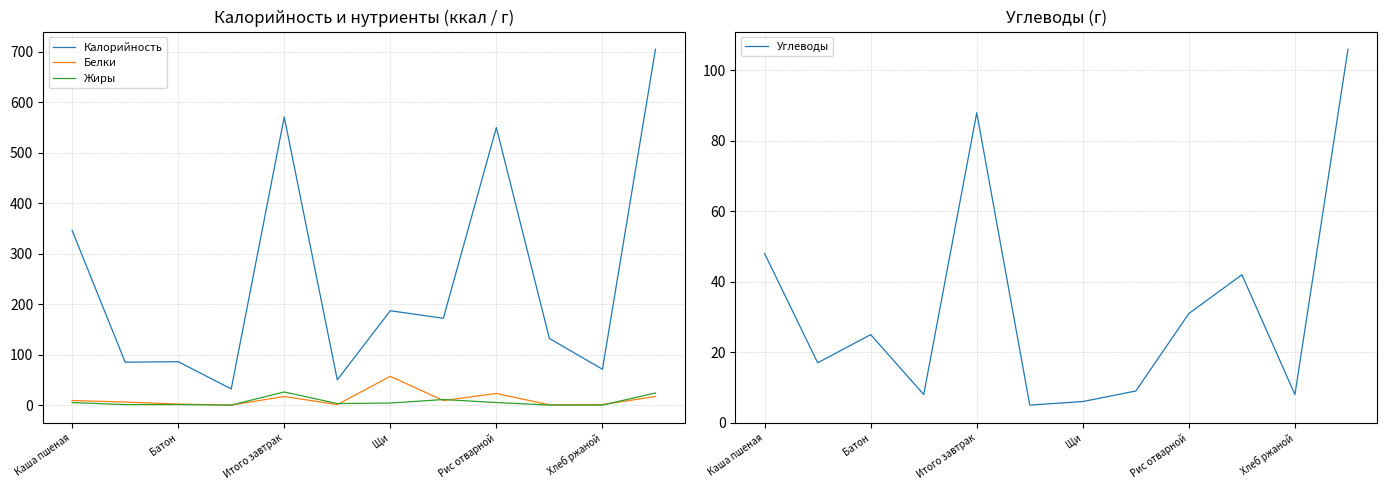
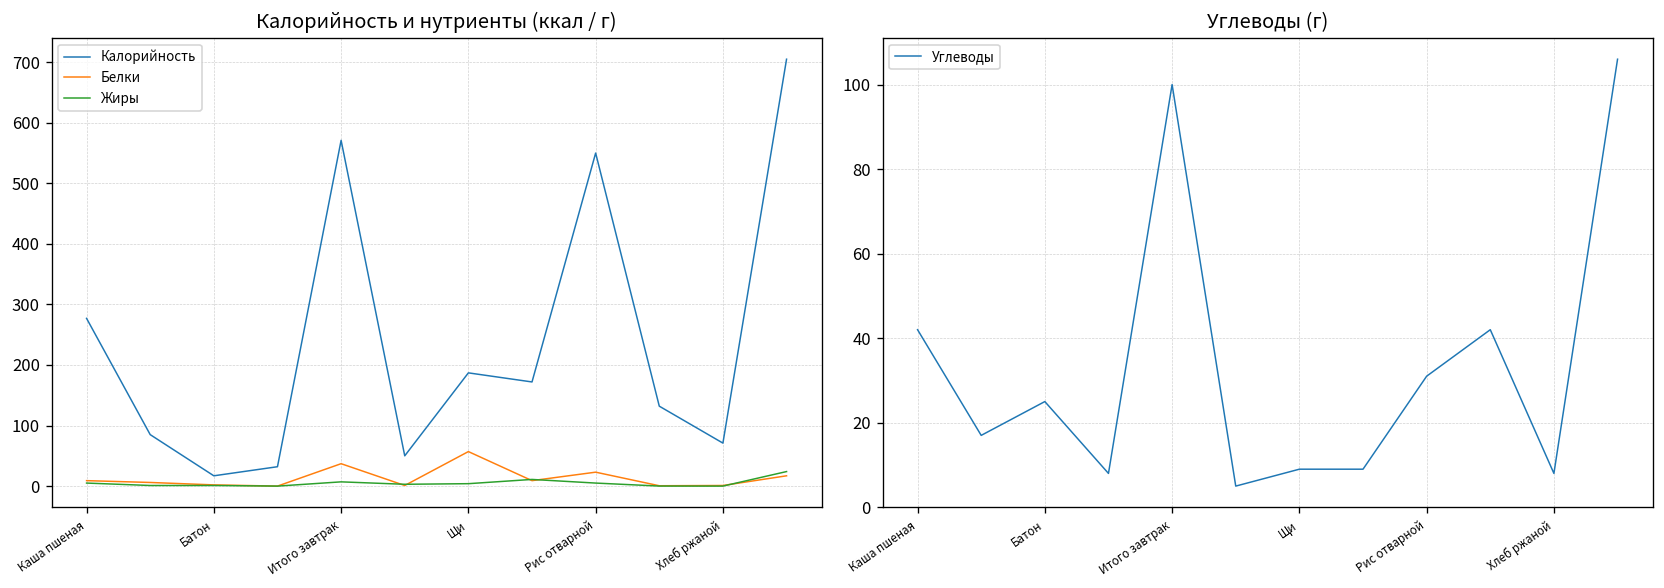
Калорийность и нутриенты (ккал / г), Калорийность, Каша пшеная: 350 -> 280
Калорийность и нутриенты (ккал / г), Калорийность, Батон: 90 -> 20
Калорийность и нутриенты (ккал / г), Белки, Итого завтрак: 20 -> 40
Калорийность и нутриенты (ккал / г), Жиры, Итого завтрак: 30 -> 10
Углеводы (г), Каша пшеная: 48 -> 42
Углеводы (г), Итого завтрак: 88 -> 100
Углеводы (г), Щи: 6 -> 9
